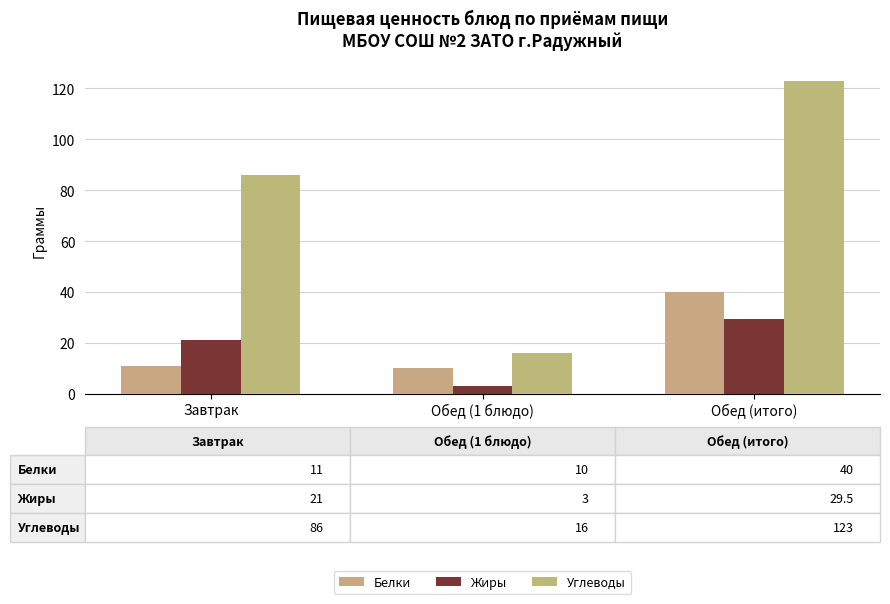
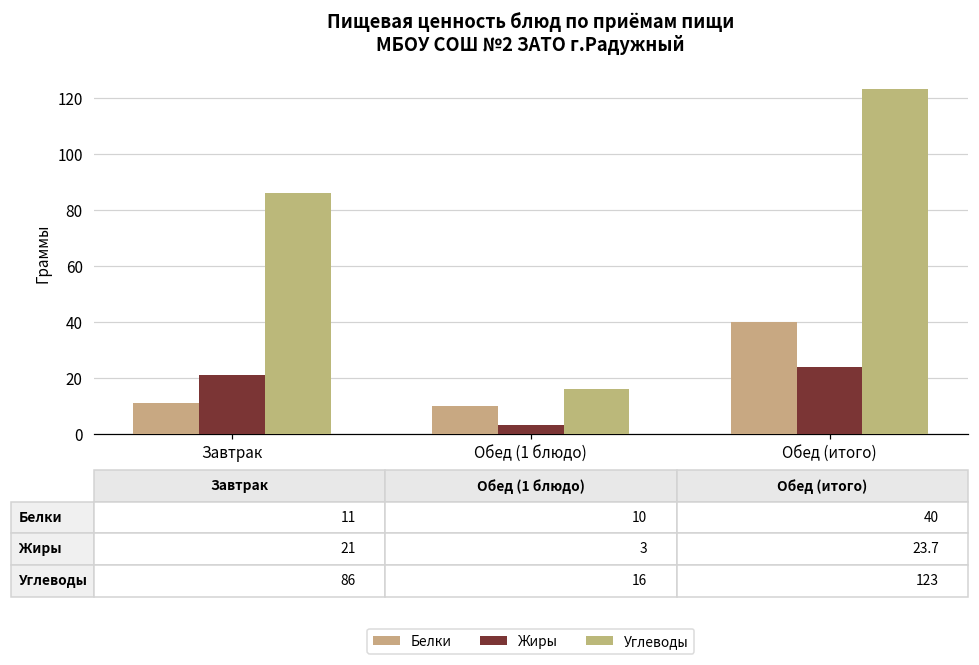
Жиры, Обед (итого): 29.5 -> 23.7
